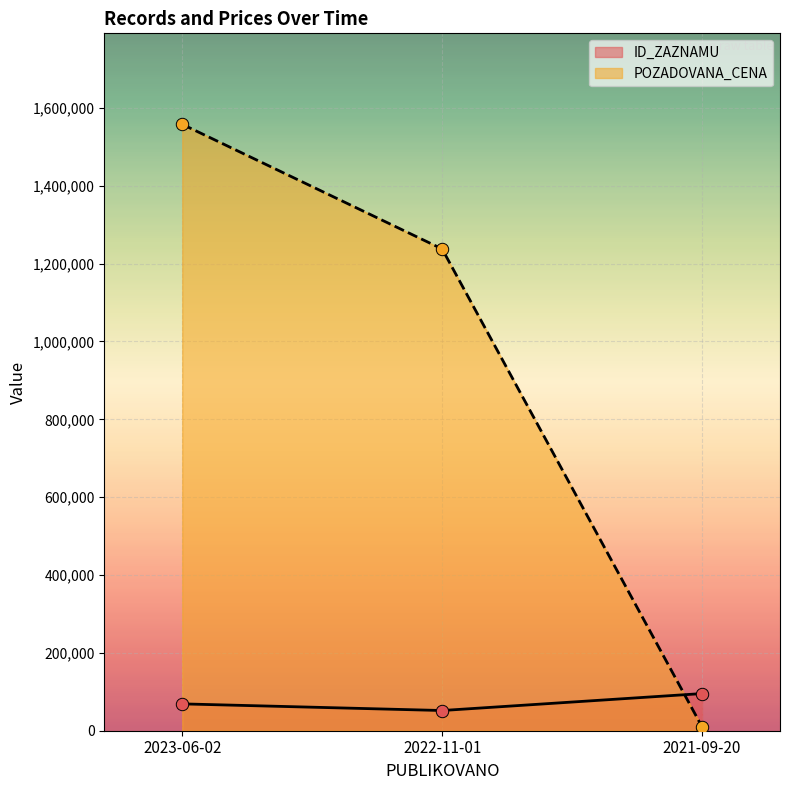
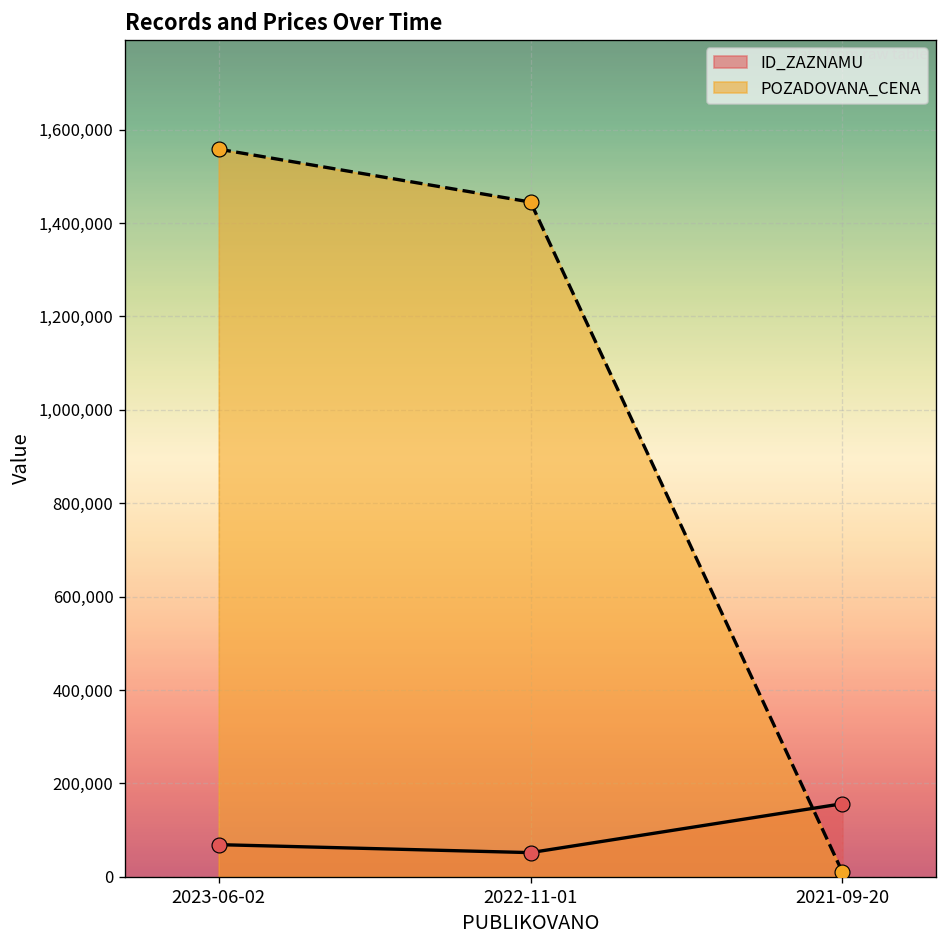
POZADOVANA_CENA, 2022-11-01: 1,240,000 -> 1,440,000
ID_ZAZNAMU, 2021-09-20: 100,000 -> 160,000
